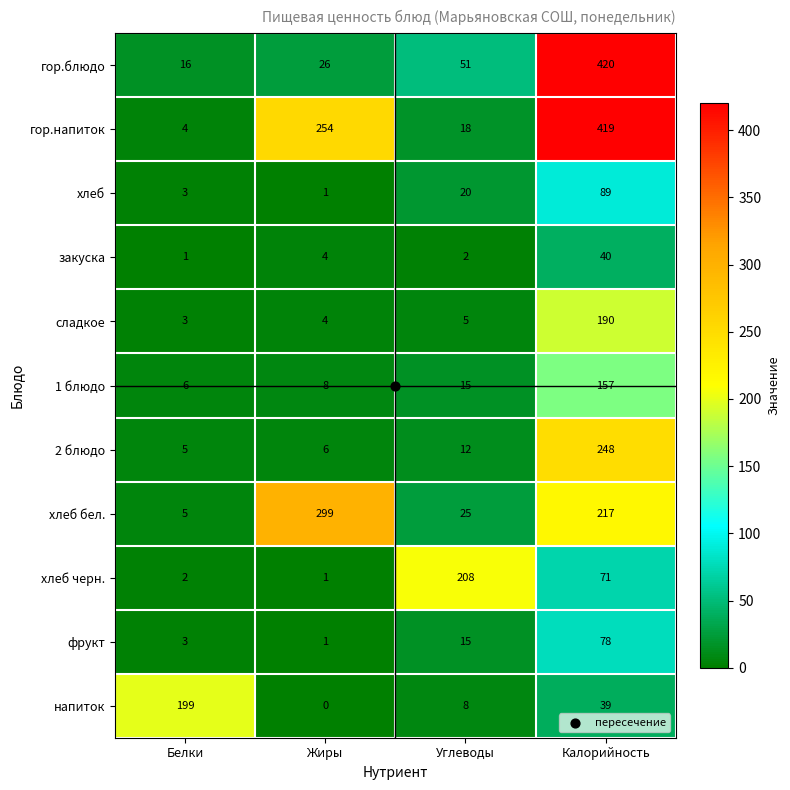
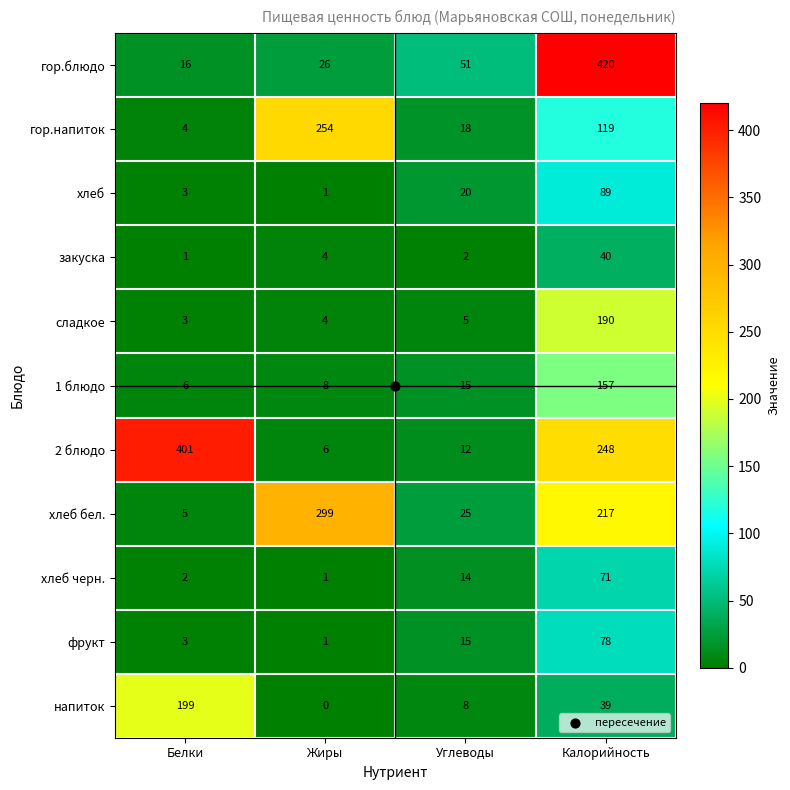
гор.напиток, Калорийность: 419 -> 119
2 блюдо, Белки: 5 -> 401
хлеб черн., Углеводы: 208 -> 14
